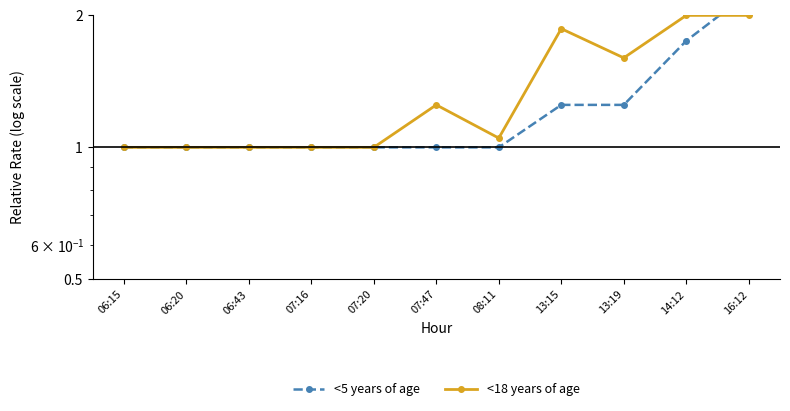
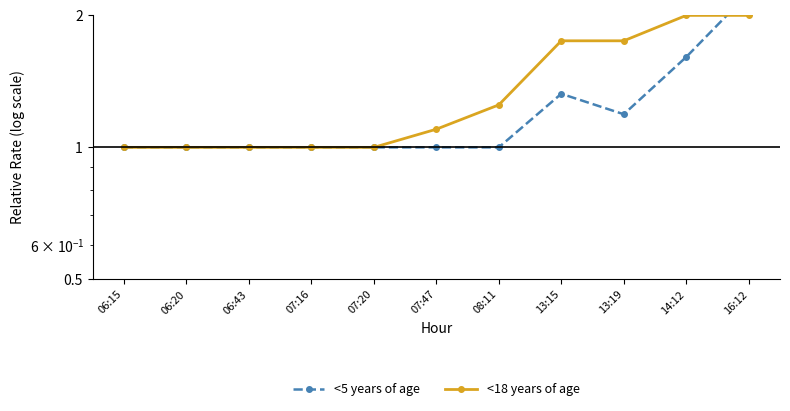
<18 years of age, 07:47: 1.25 -> 1.10
<18 years of age, 08:11: 1.05 -> 1.25
<5 years of age, 13:15: 1.25 -> 1.33
<18 years of age, 13:15: 1.87 -> 1.75
<5 years of age, 13:19: 1.25 -> 1.19
<18 years of age, 13:19: 1.60 -> 1.75
<5 years of age, 14:12: 1.75 -> 1.61
